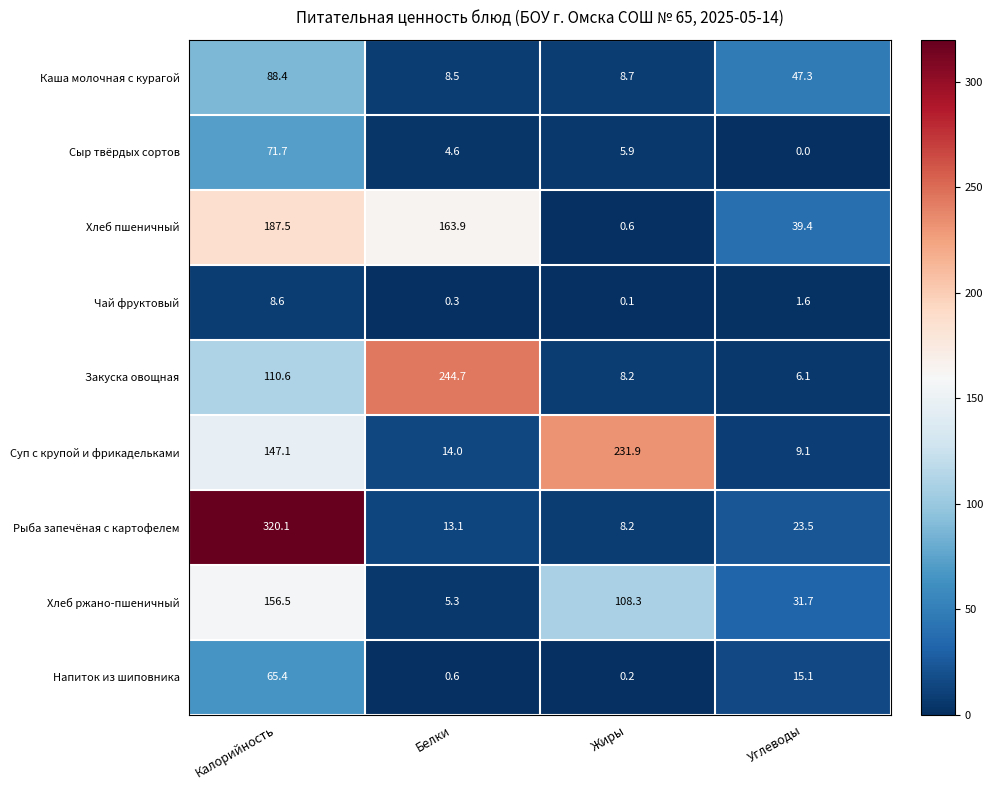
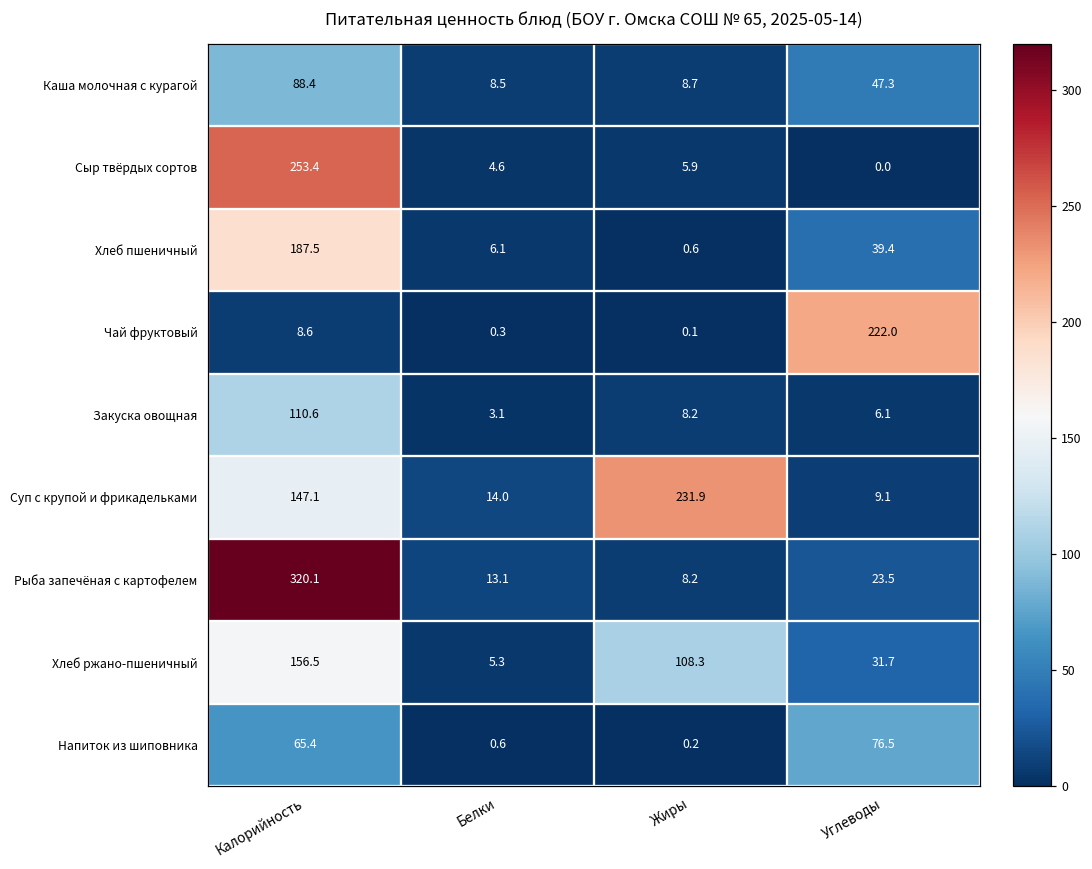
Сыр твёрдых сортов, Калорийность: 71.7 -> 253.4
Хлеб пшеничный, Белки: 163.9 -> 6.1
Чай фруктовый, Углеводы: 1.6 -> 222.0
Закуска овощная, Белки: 244.7 -> 3.1
Напиток из шиповника, Углеводы: 15.1 -> 76.5
